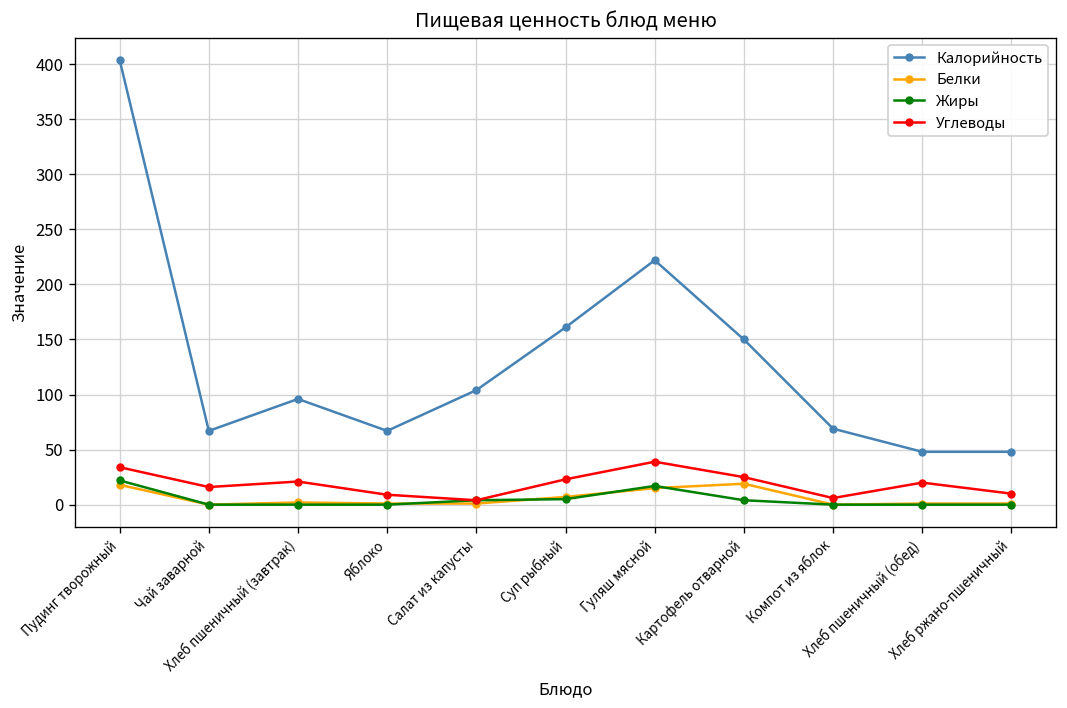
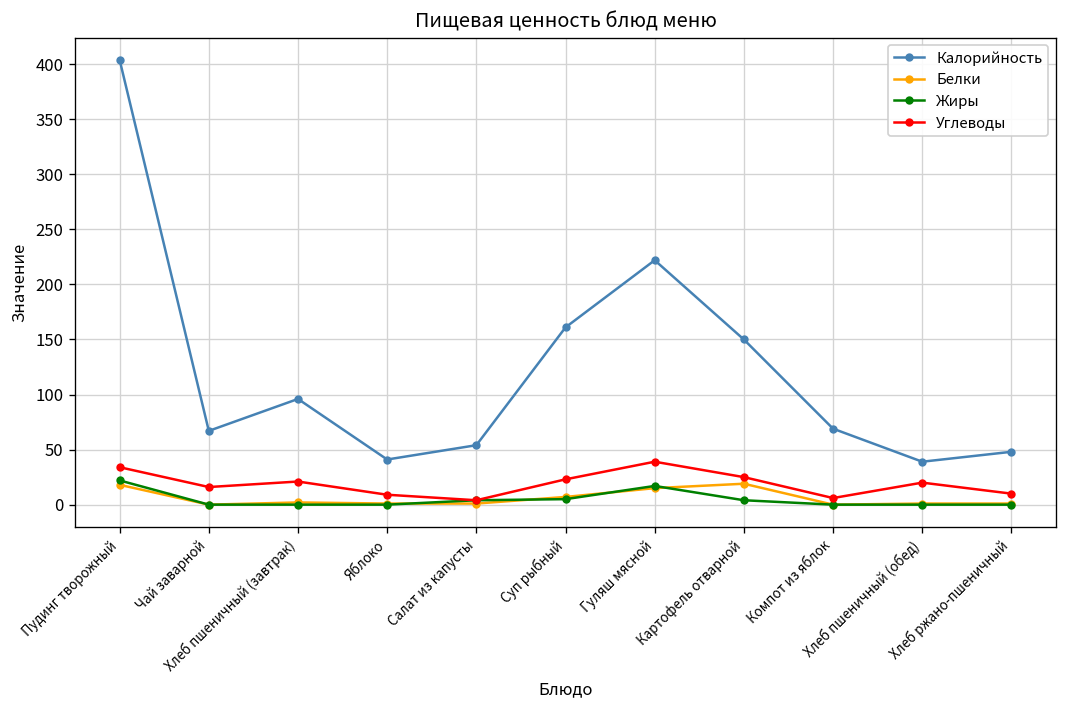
Калорийность, Яблоко: 70 -> 40
Калорийность, Салат из капусты: 100 -> 50
Калорийность, Хлеб пшеничный (обед): 50 -> 40
